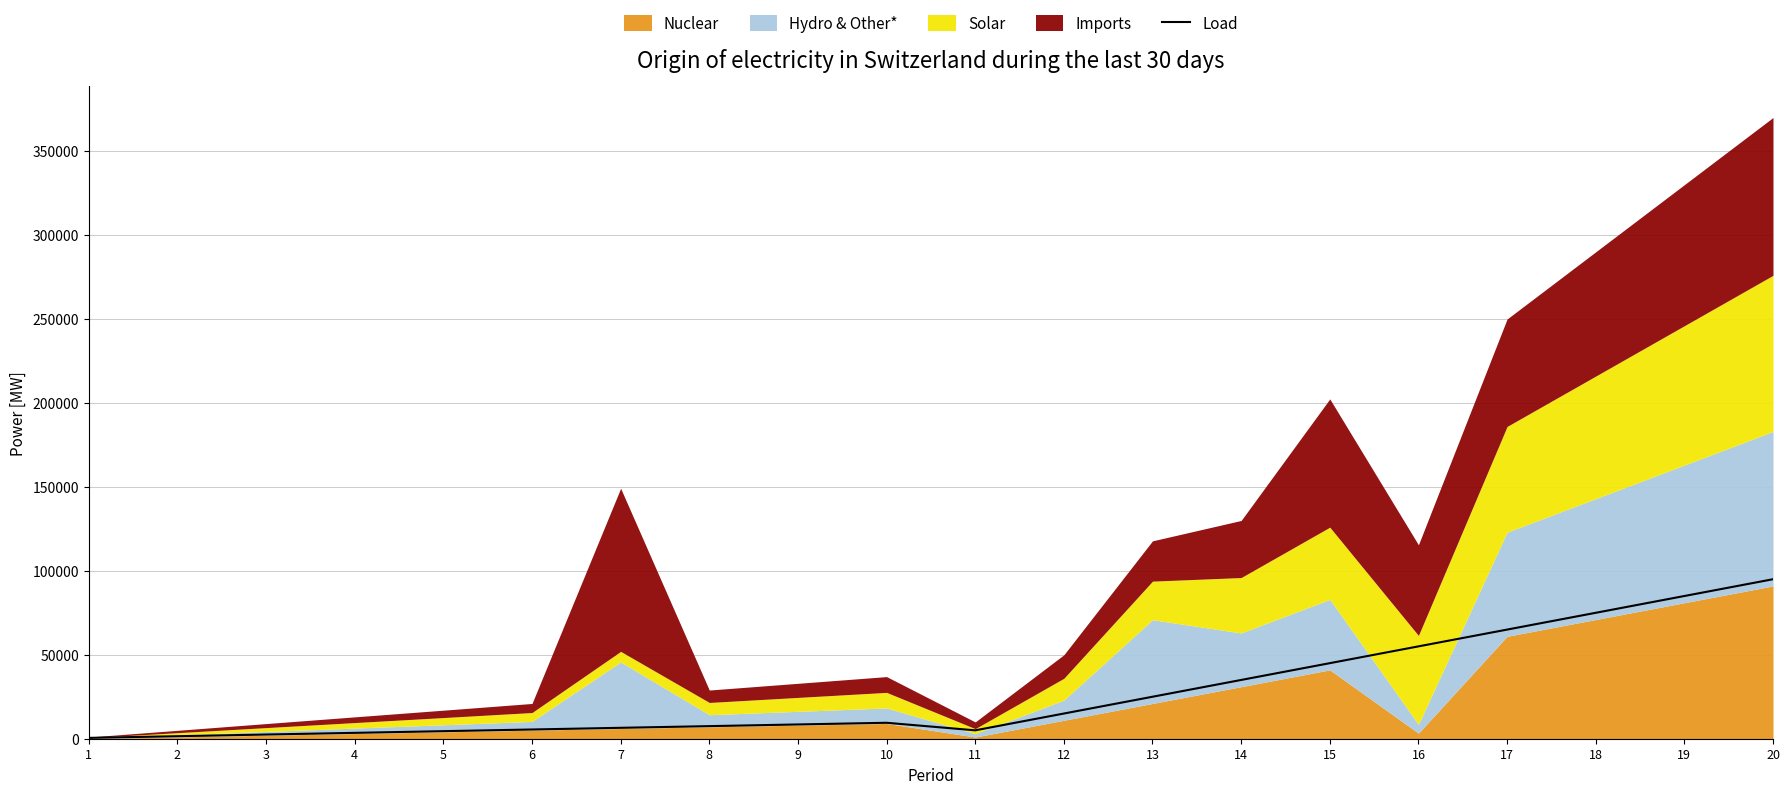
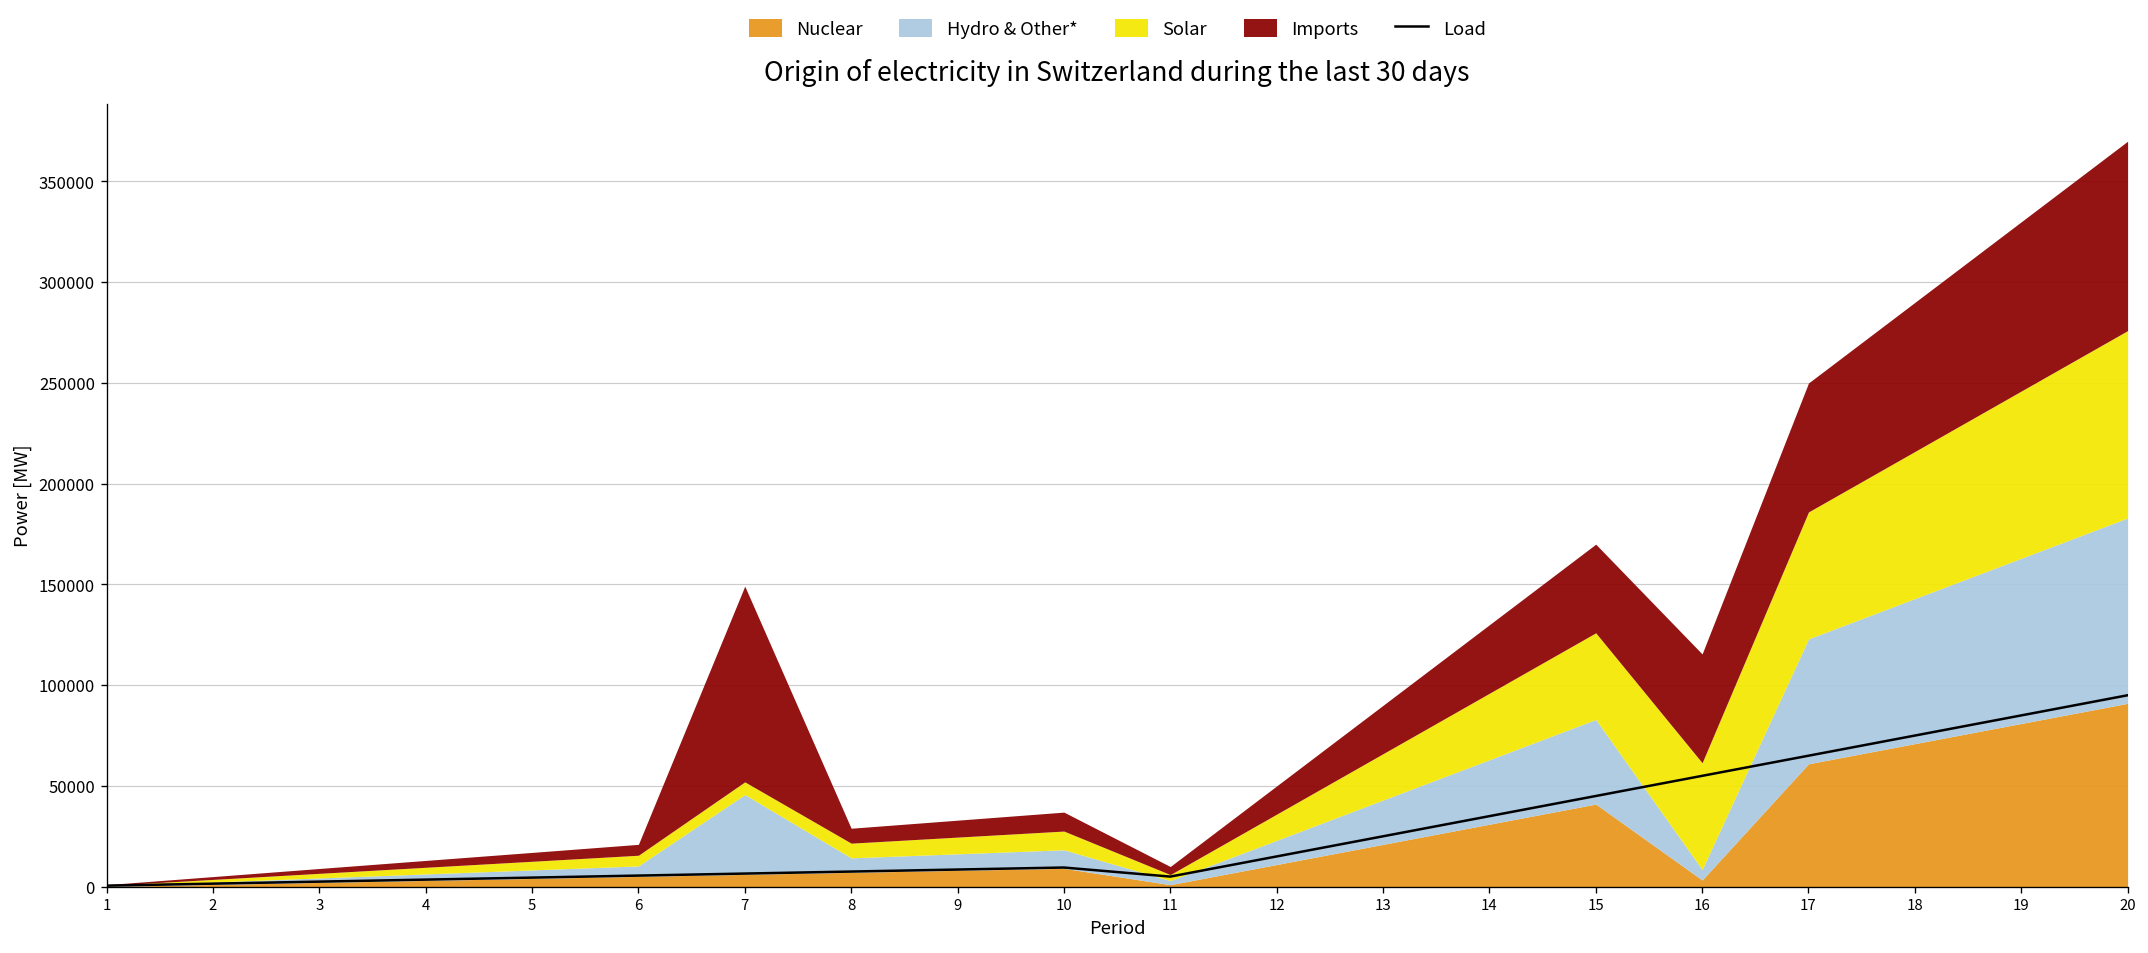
Hydro & Other*, 13: 50000 -> 22000
Imports, 15: 76000 -> 44000
